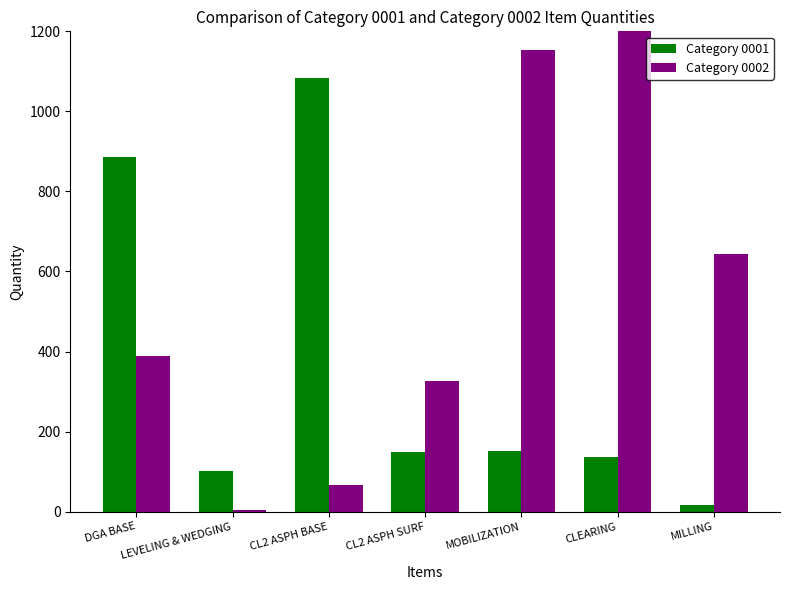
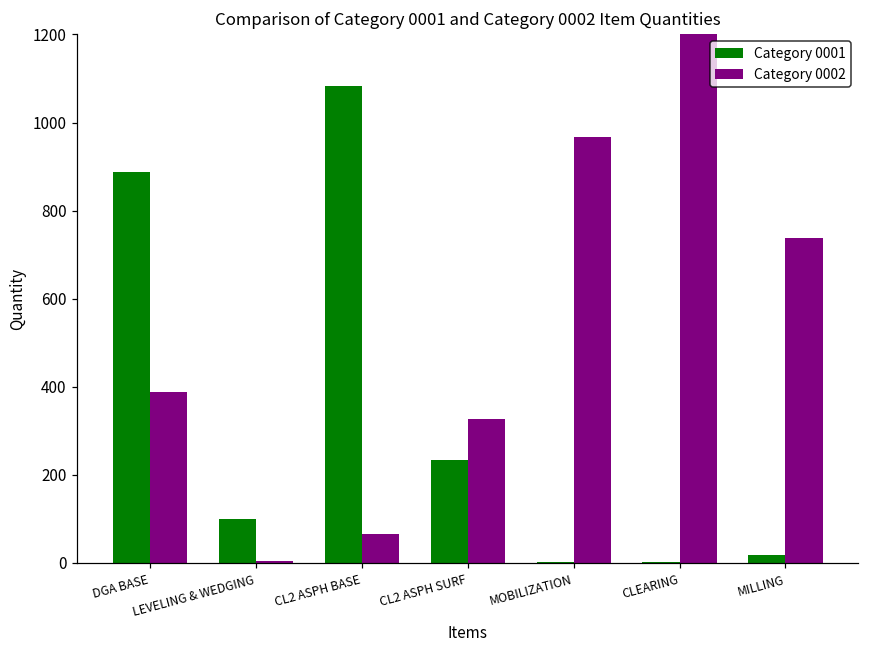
Category 0001, CL2 ASPH SURF: 150 -> 230
Category 0001, MOBILIZATION: 150 -> 0
Category 0002, MOBILIZATION: 1150 -> 970
Category 0001, CLEARING: 140 -> 0
Category 0002, MILLING: 640 -> 740
